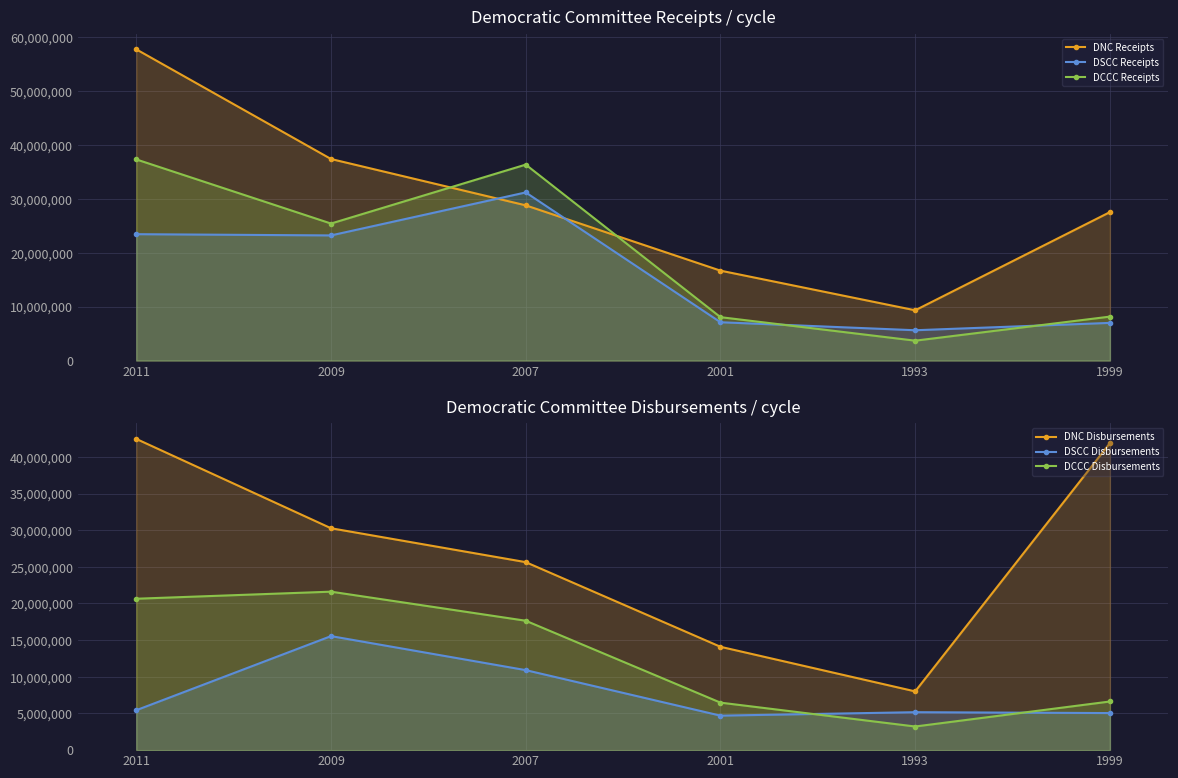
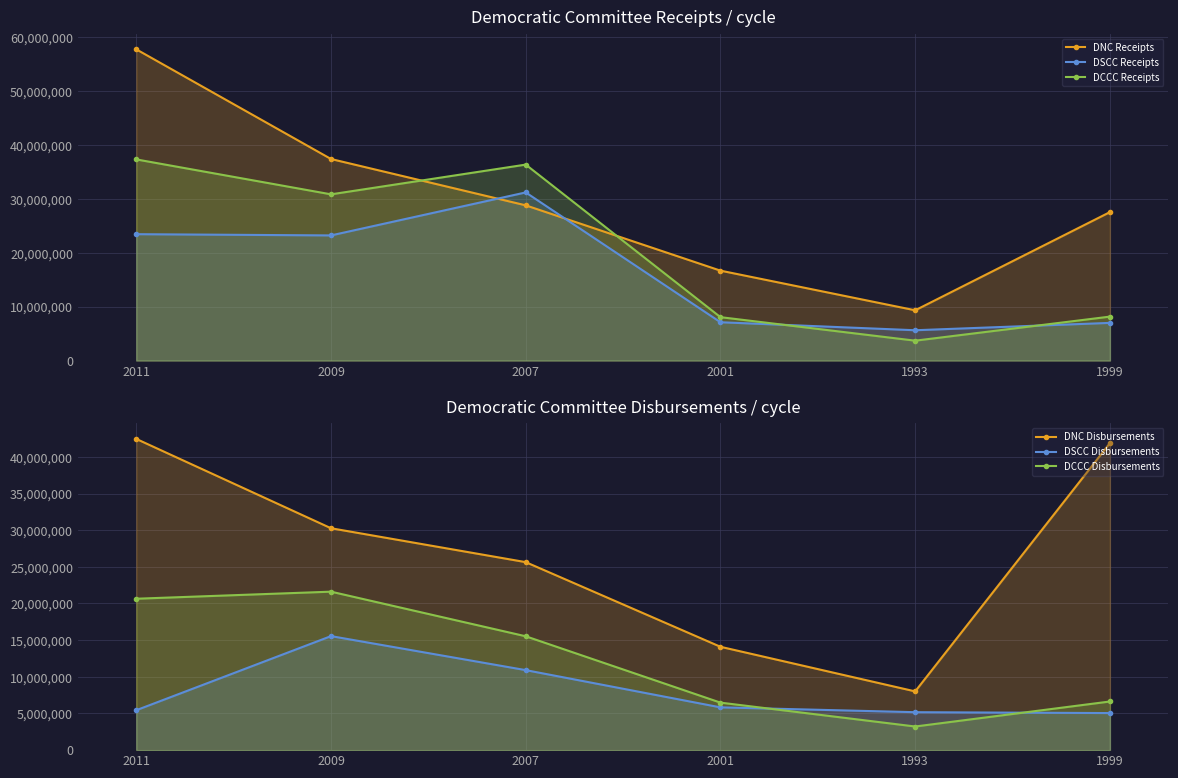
Democratic Committee Receipts / cycle, DCCC Receipts, 2009: 25,000,000 -> 31,000,000
Democratic Committee Disbursements / cycle, DCCC Disbursements, 2007: 18,000,000 -> 16,000,000
Democratic Committee Disbursements / cycle, DSCC Disbursements, 2001: 5,000,000 -> 6,000,000
